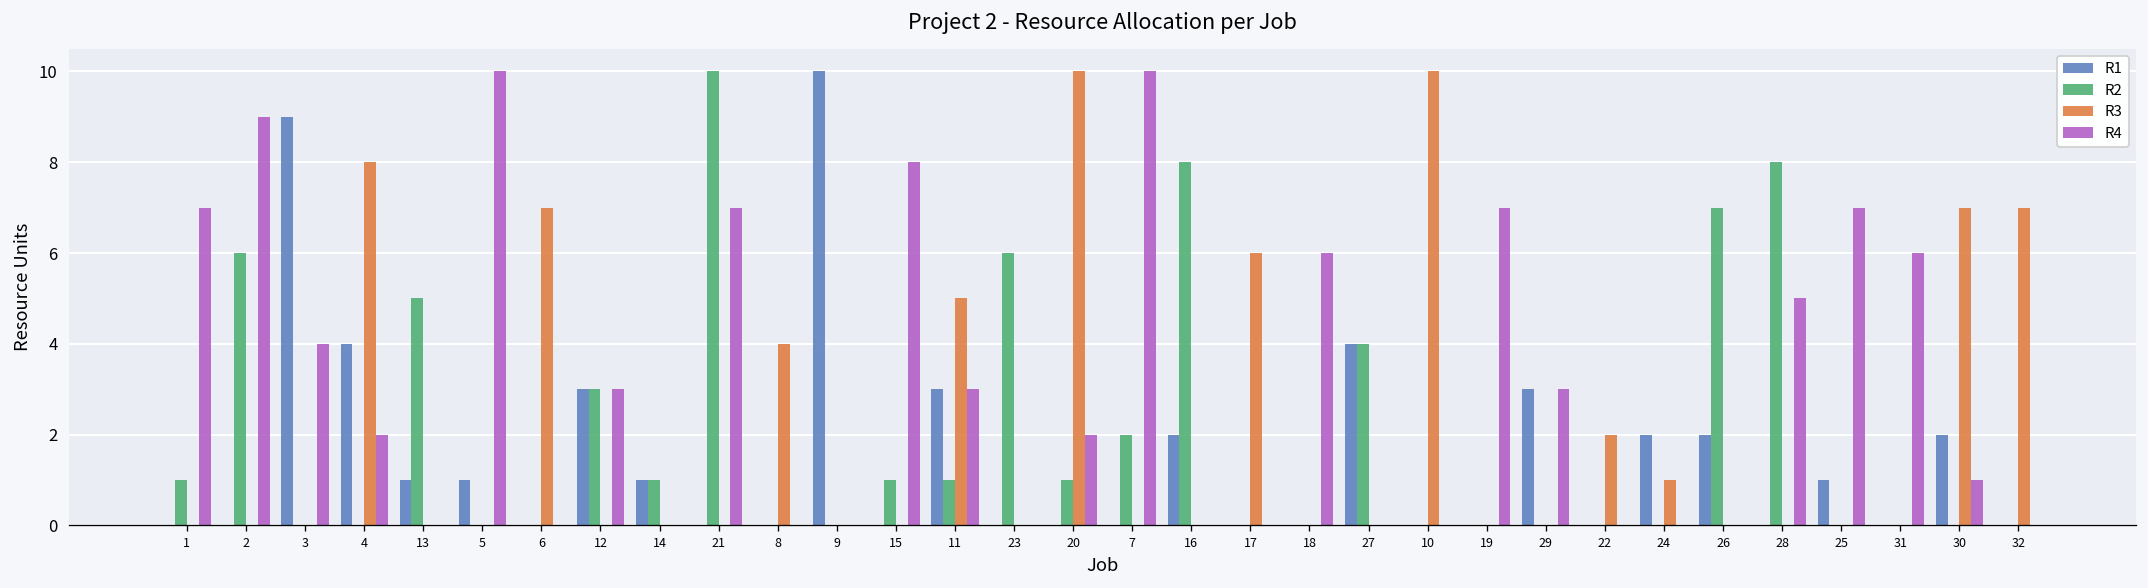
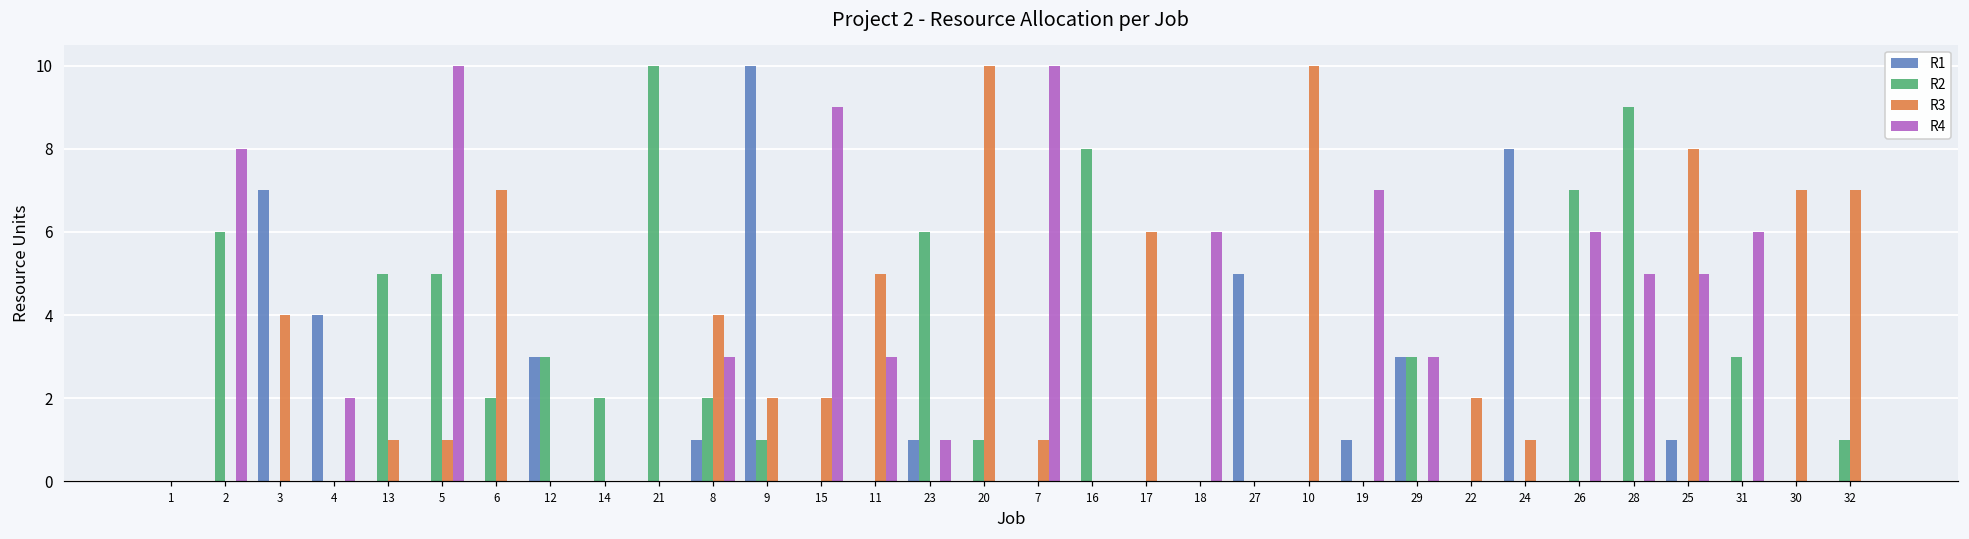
R2, 1: 1 -> 0
R4, 1: 7 -> 0
R4, 2: 9 -> 8
R1, 3: 9 -> 7
R3, 3: 0 -> 4
R4, 3: 4 -> 0
R3, 4: 8 -> 0
R1, 13: 1 -> 0
R3, 13: 0 -> 1
R1, 5: 1 -> 0
R2, 5: 0 -> 5
R3, 5: 0 -> 1
R2, 6: 0 -> 2
R4, 12: 3 -> 0
R1, 14: 1 -> 0
R2, 14: 1 -> 2
R4, 21: 7 -> 0
R1, 8: 0 -> 1
R2, 8: 0 -> 2
R4, 8: 0 -> 3
R2, 9: 0 -> 1
R3, 9: 0 -> 2
R2, 15: 1 -> 0
R3, 15: 0 -> 2
R4, 15: 8 -> 9
R1, 11: 3 -> 0
R2, 11: 1 -> 0
R1, 23: 0 -> 1
R4, 23: 0 -> 1
R4, 20: 2 -> 0
R2, 7: 2 -> 0
R3, 7: 0 -> 1
R1, 16: 2 -> 0
R1, 27: 4 -> 5
R2, 27: 4 -> 0
R1, 19: 0 -> 1
R2, 29: 0 -> 3
R1, 24: 2 -> 8
R1, 26: 2 -> 0
R4, 26: 0 -> 6
R2, 28: 8 -> 9
R3, 25: 0 -> 8
R4, 25: 7 -> 5
R2, 31: 0 -> 3
R1, 30: 2 -> 0
R4, 30: 1 -> 0
R2, 32: 0 -> 1
